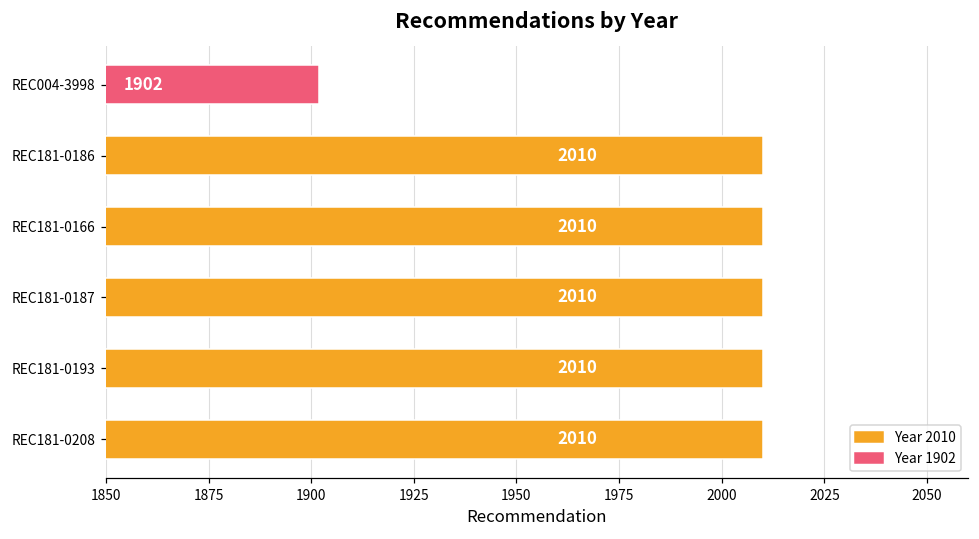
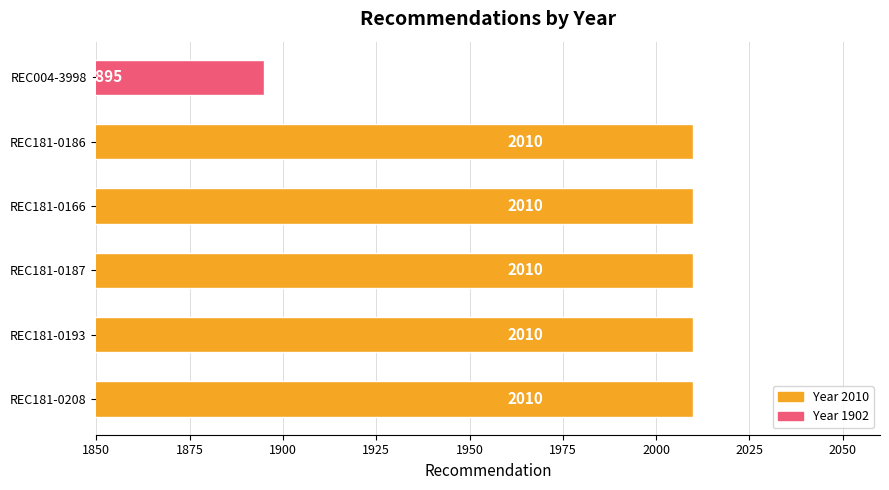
REC004-3998: 1902 -> 1895
